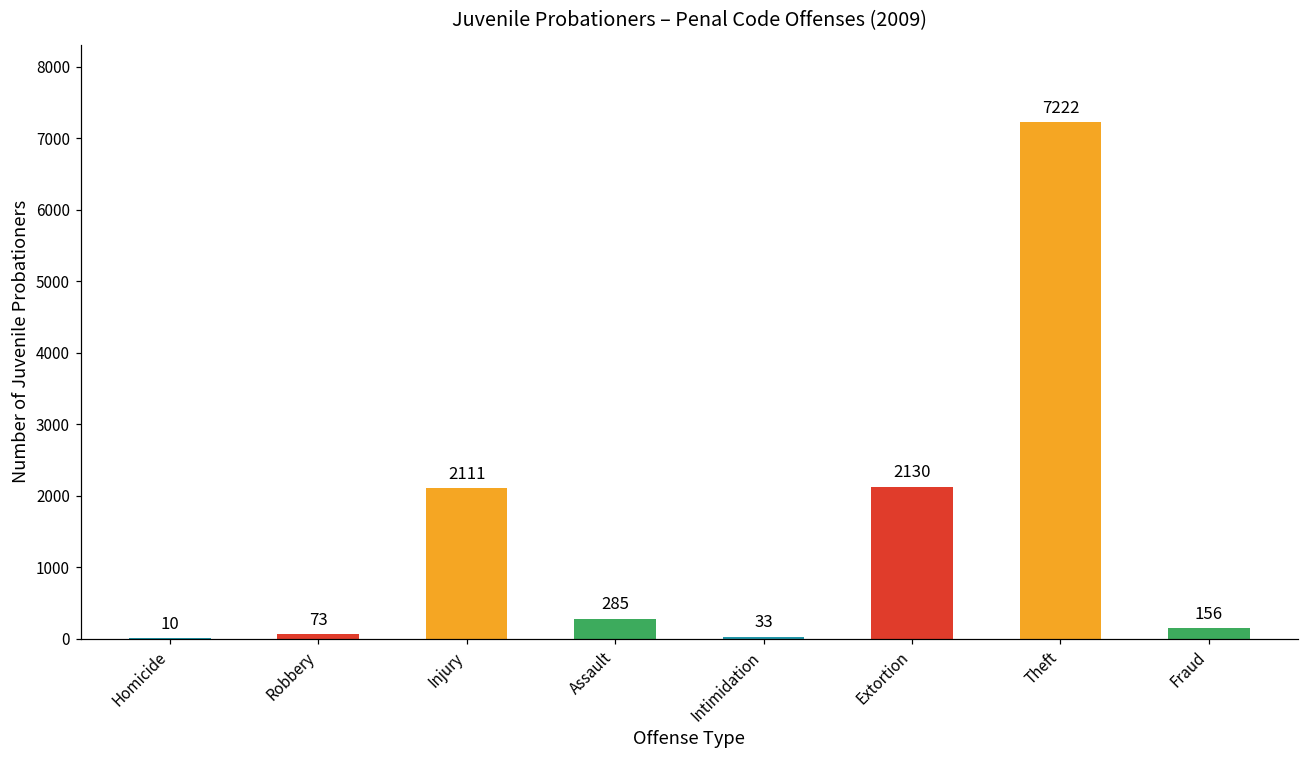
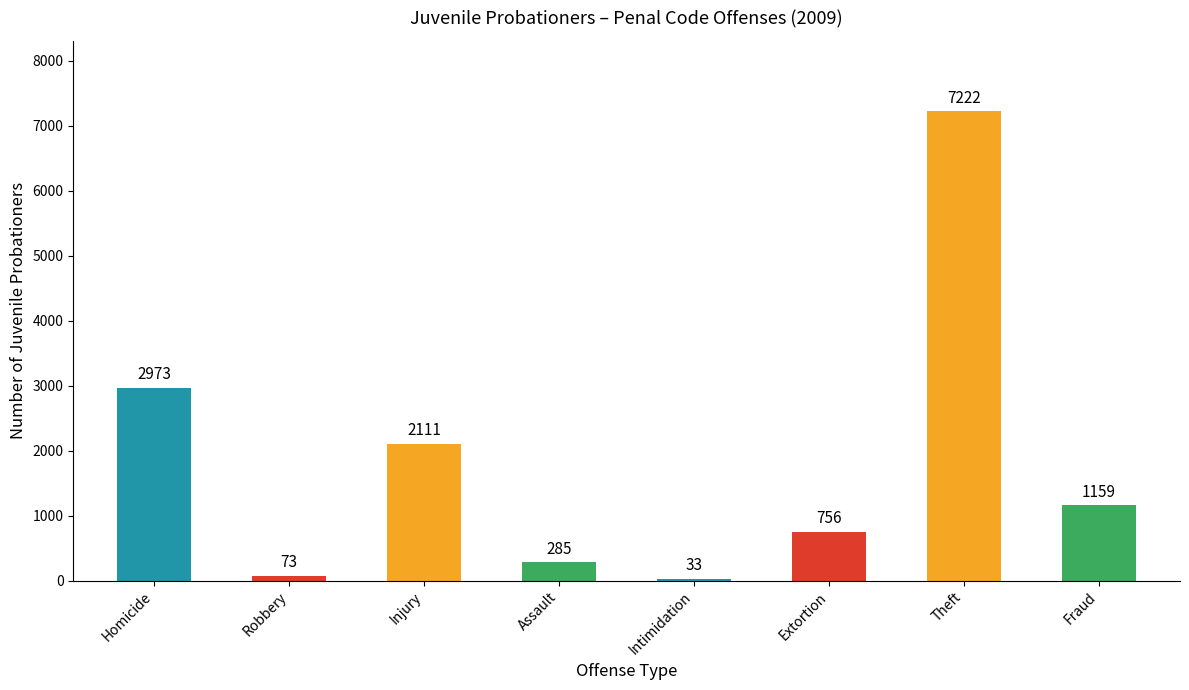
Homicide: 10 -> 2973
Extortion: 2130 -> 756
Fraud: 156 -> 1159
